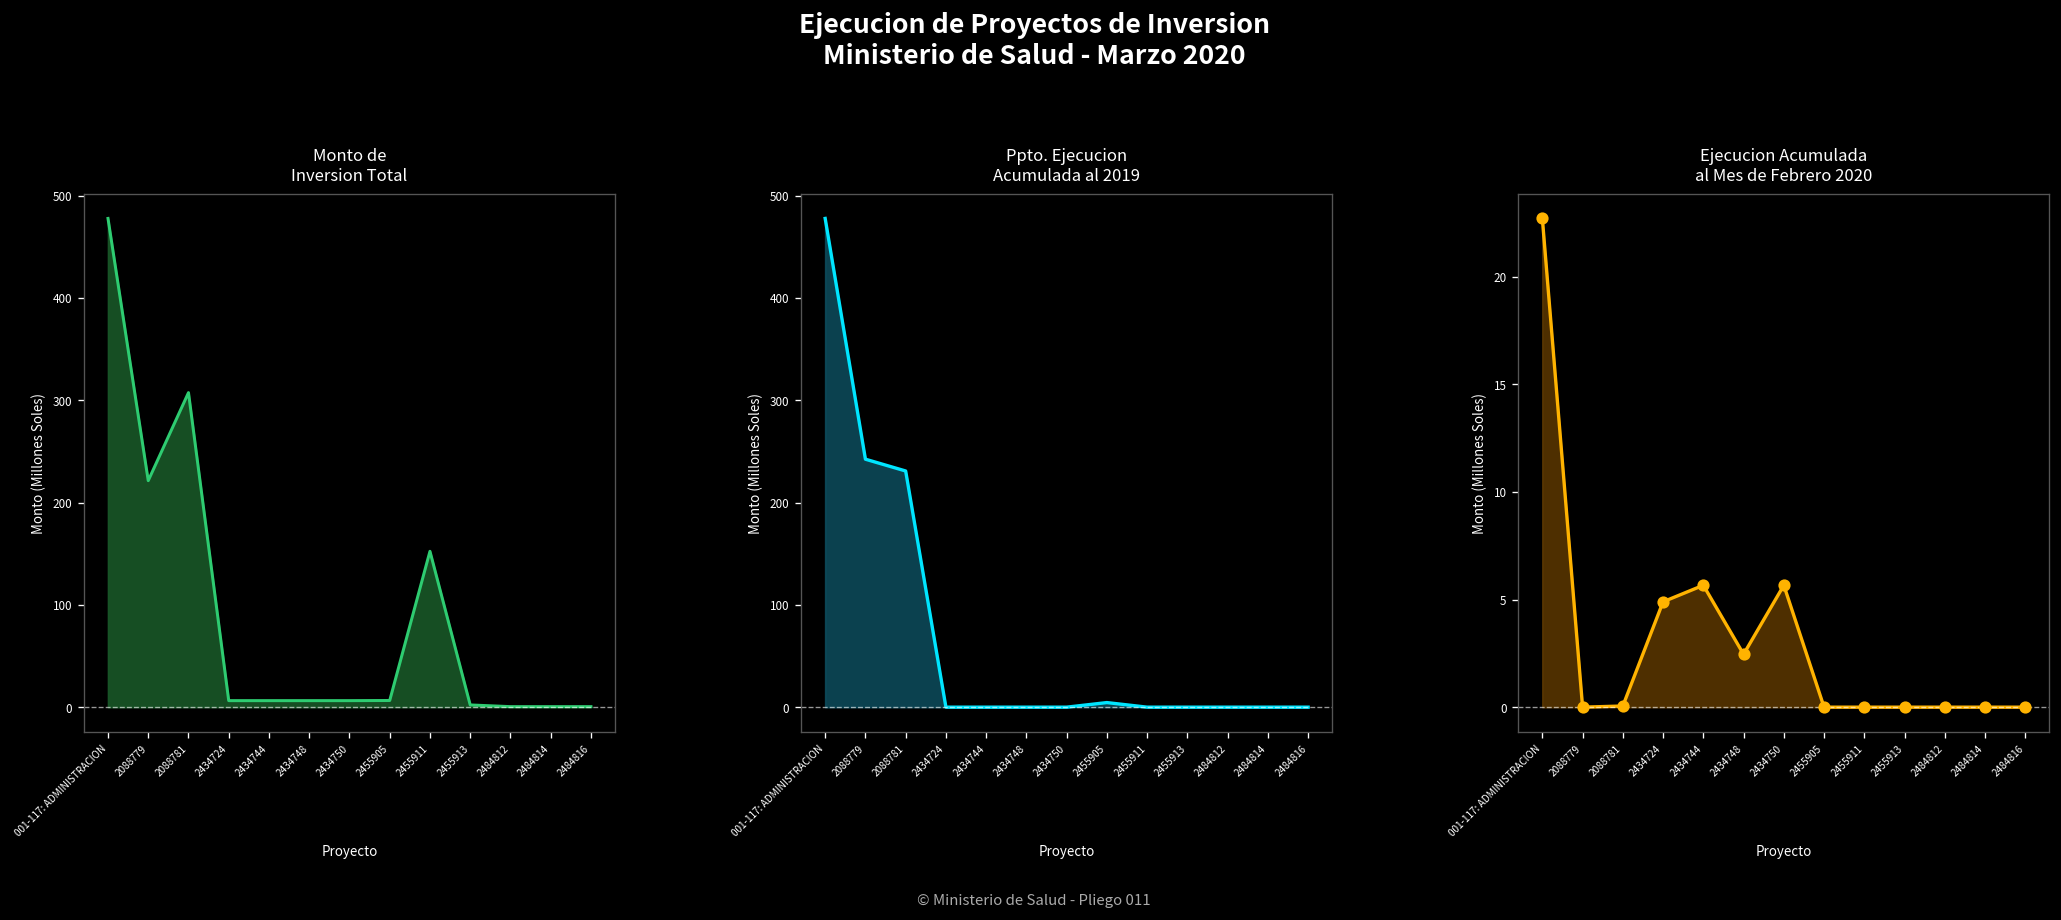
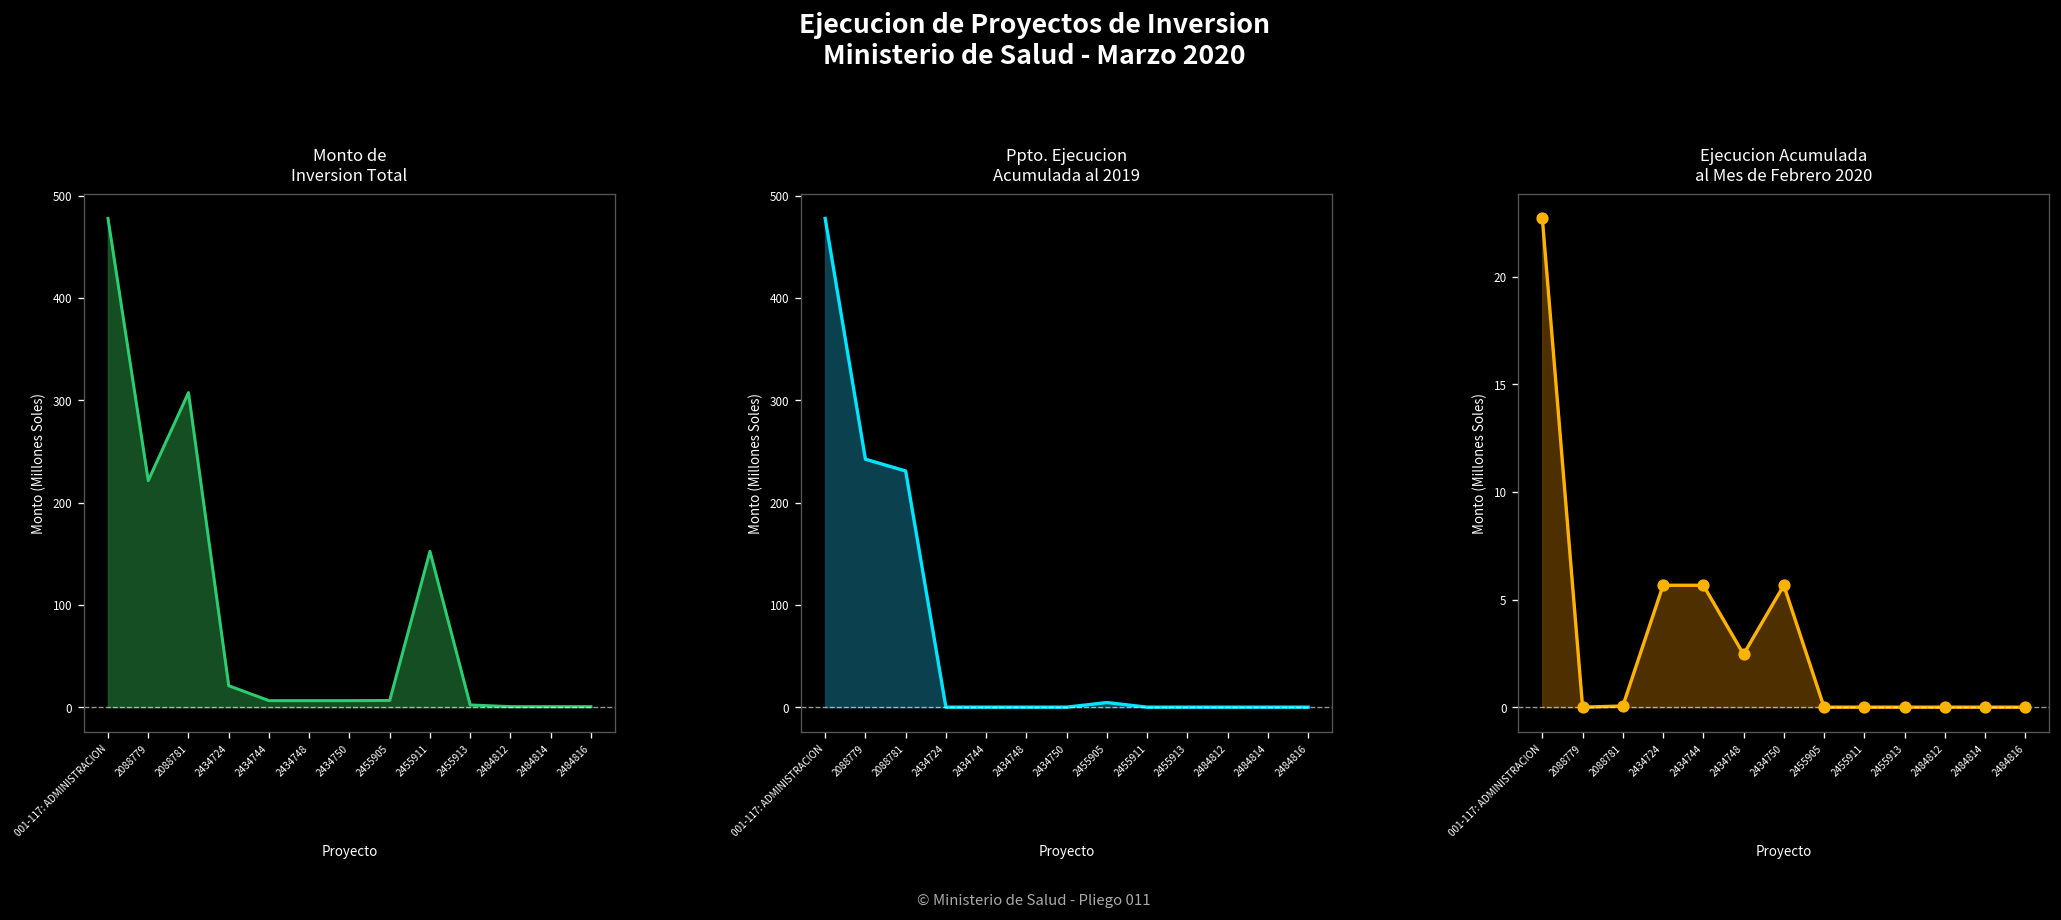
Monto de Inversion Total, 2434724: 10 -> 20
Ejecucion Acumulada al Mes de Febrero 2020, 2434724: 4.9 -> 5.7
